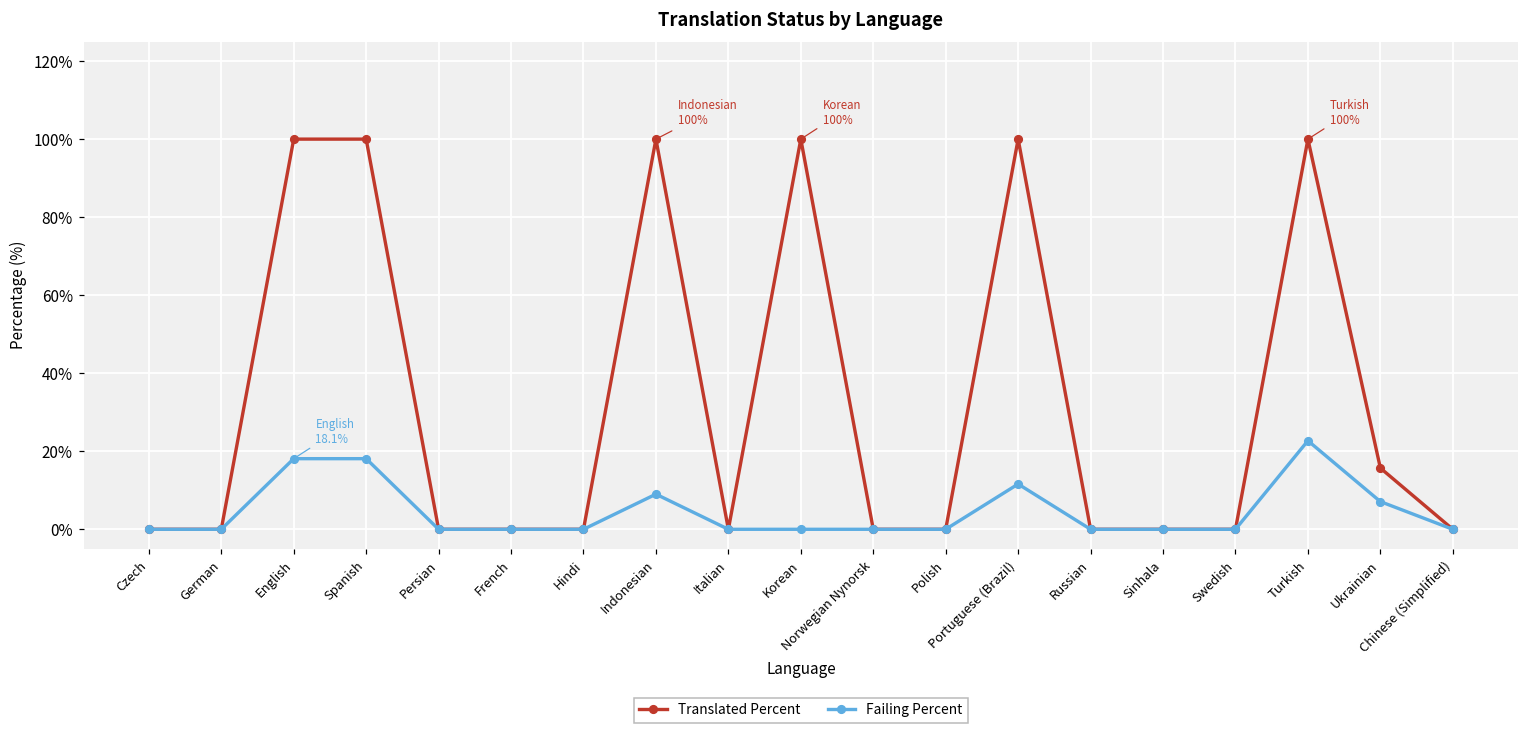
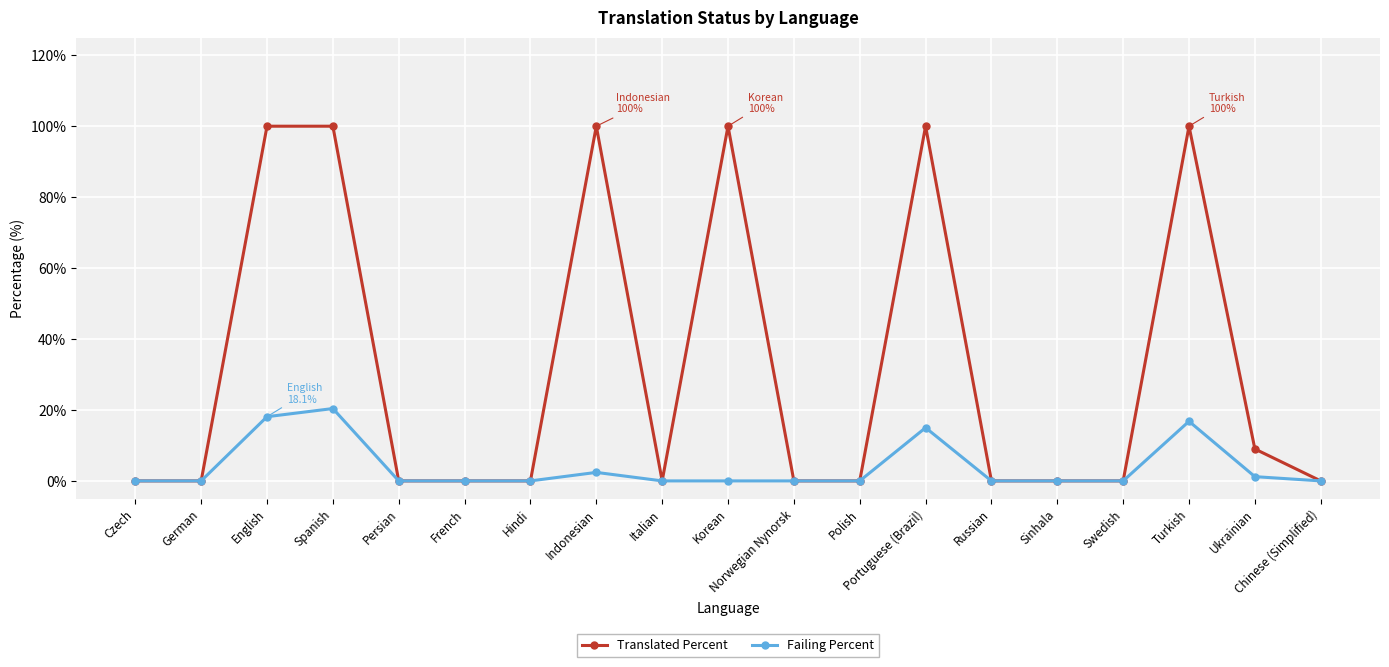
Failing Percent, Spanish: 18% -> 20%
Failing Percent, Indonesian: 9% -> 2%
Failing Percent, Portuguese (Brazil): 12% -> 15%
Failing Percent, Turkish: 23% -> 17%
Translated Percent, Ukrainian: 16% -> 9%
Failing Percent, Ukrainian: 7% -> 1%
